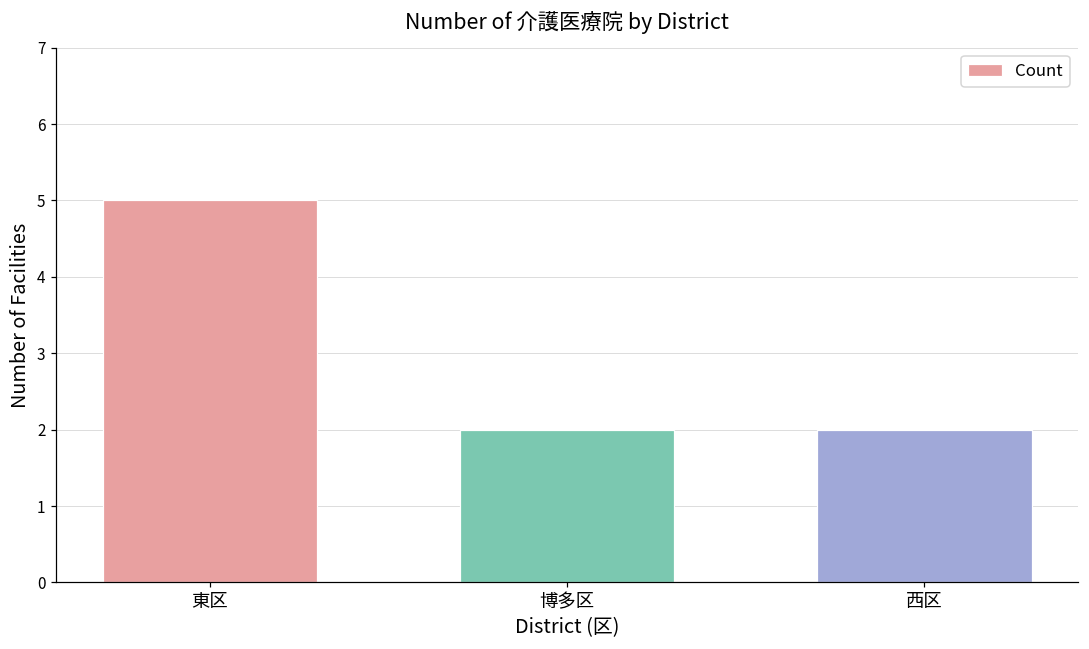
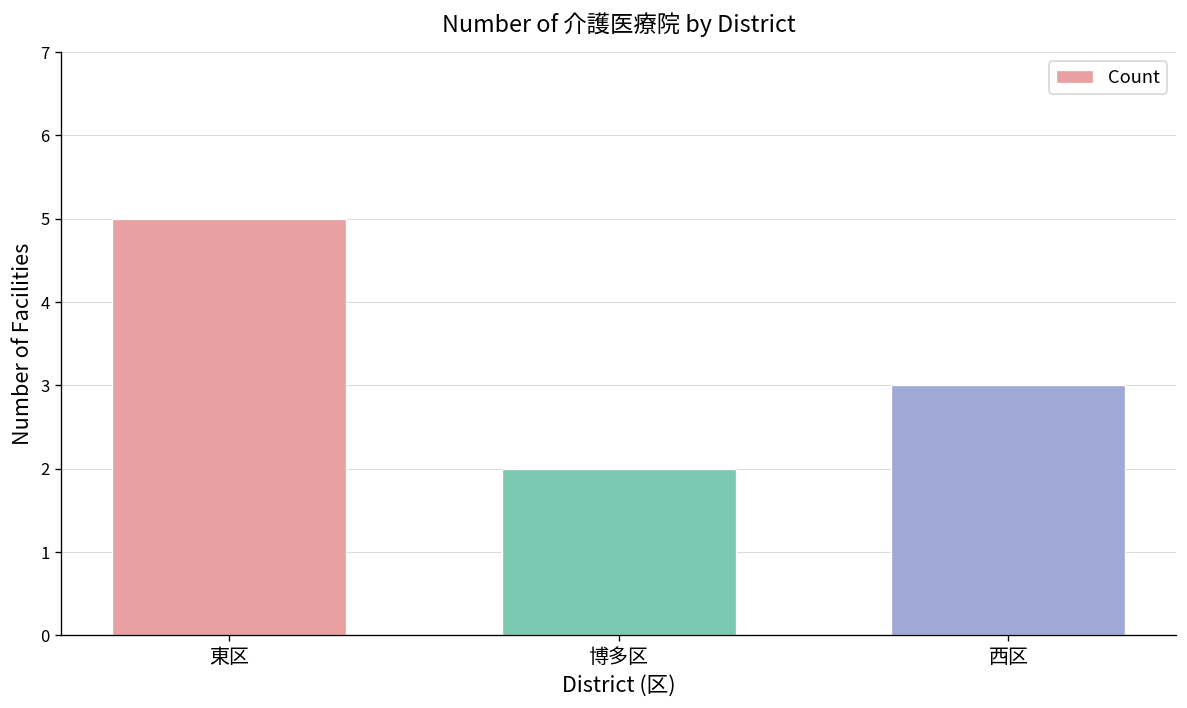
西区: 2 -> 3
